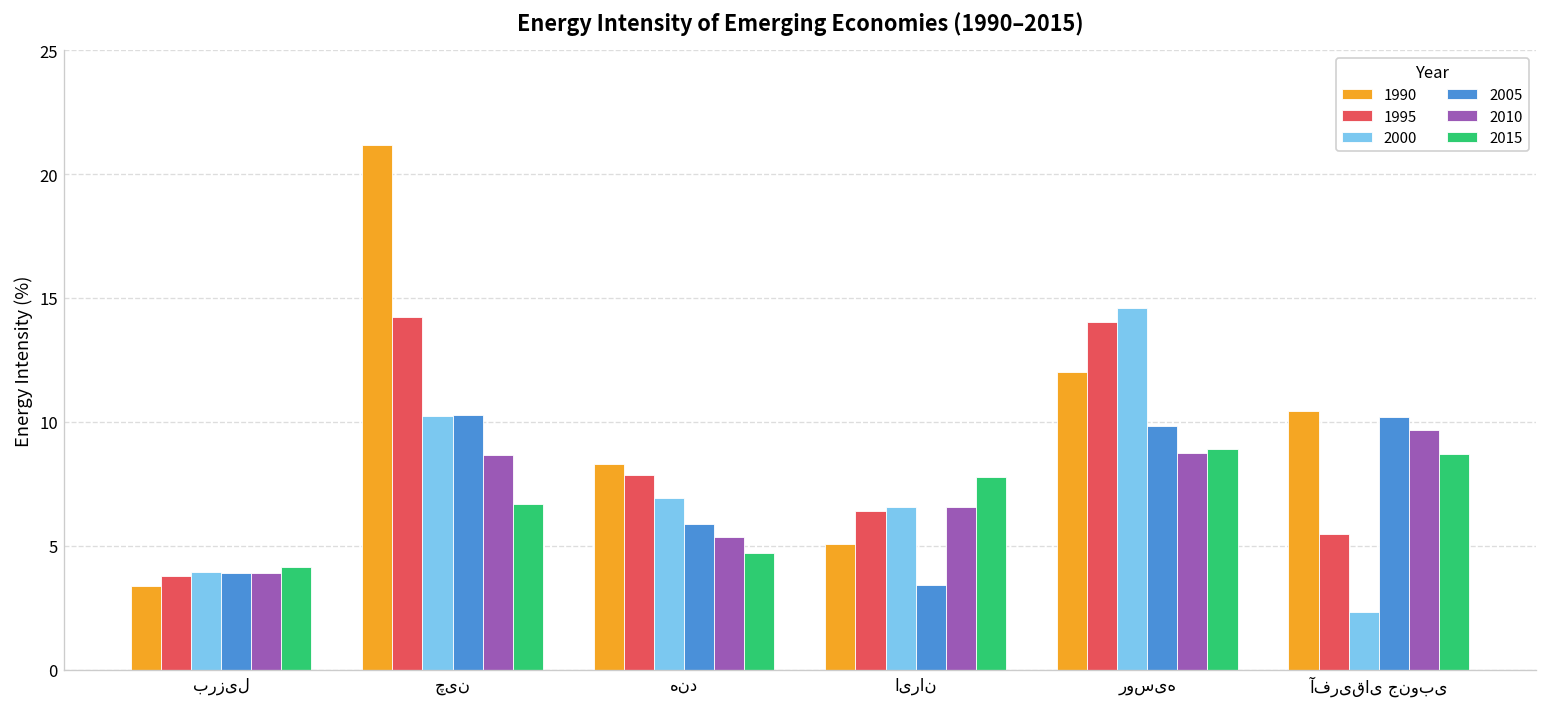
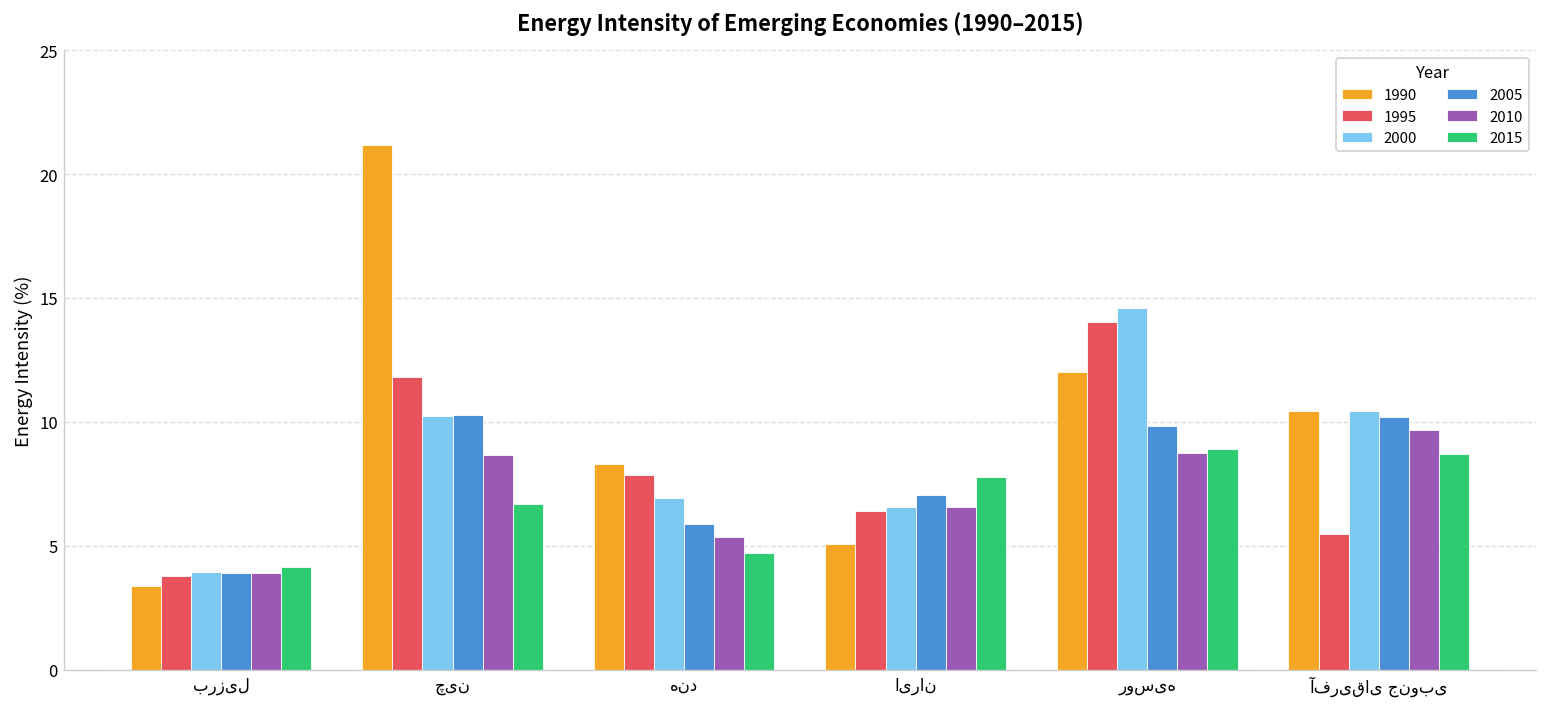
1995, چین: 14.2 -> 11.8
2005, ایران: 3.4 -> 7.1
2000, آفریقای جنوبی: 2.3 -> 10.5
